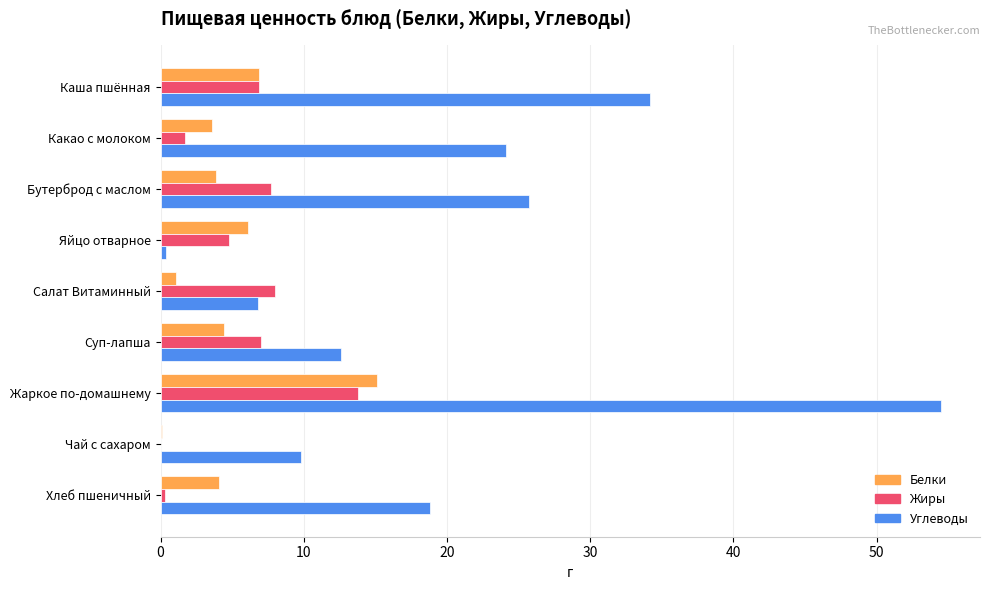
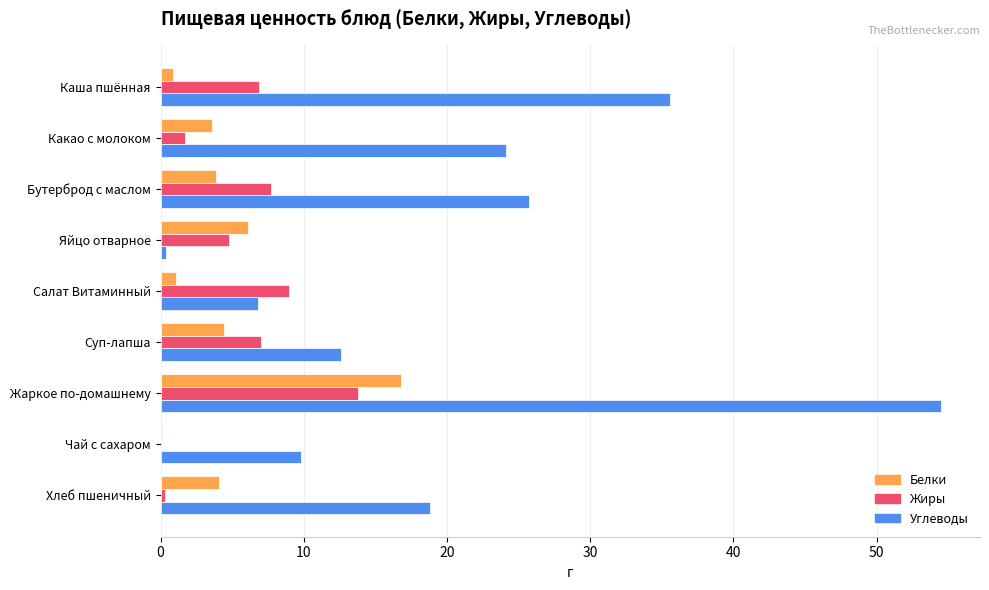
Белки, Каша пшённая: 6.9 -> 0.9
Углеводы, Каша пшённая: 34.2 -> 35.6
Жиры, Салат Витаминный: 8 -> 9
Белки, Жаркое по-домашнему: 15.1 -> 16.8
